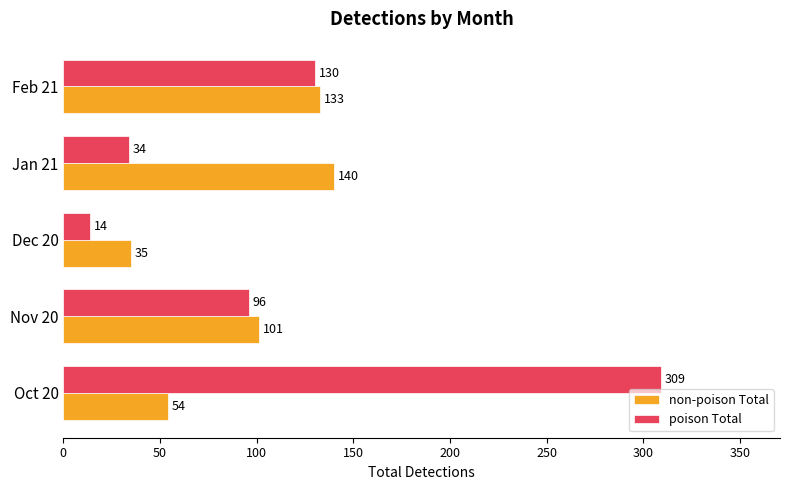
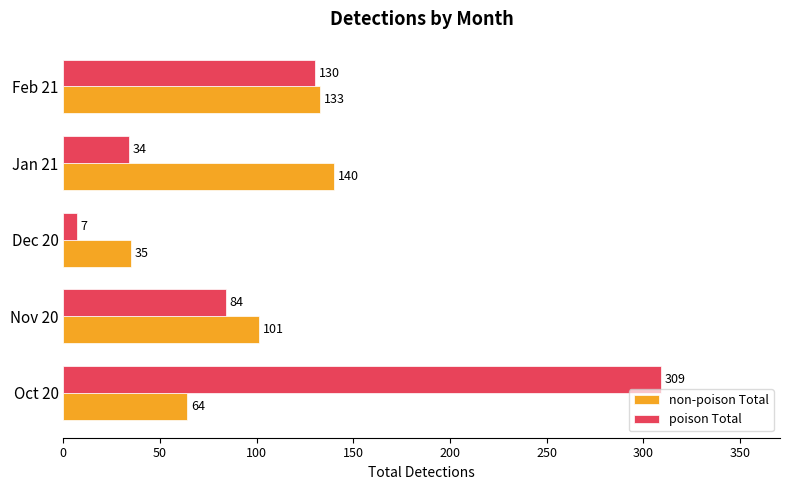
poison Total, Dec 20: 14 -> 7
poison Total, Nov 20: 96 -> 84
non-poison Total, Oct 20: 54 -> 64
